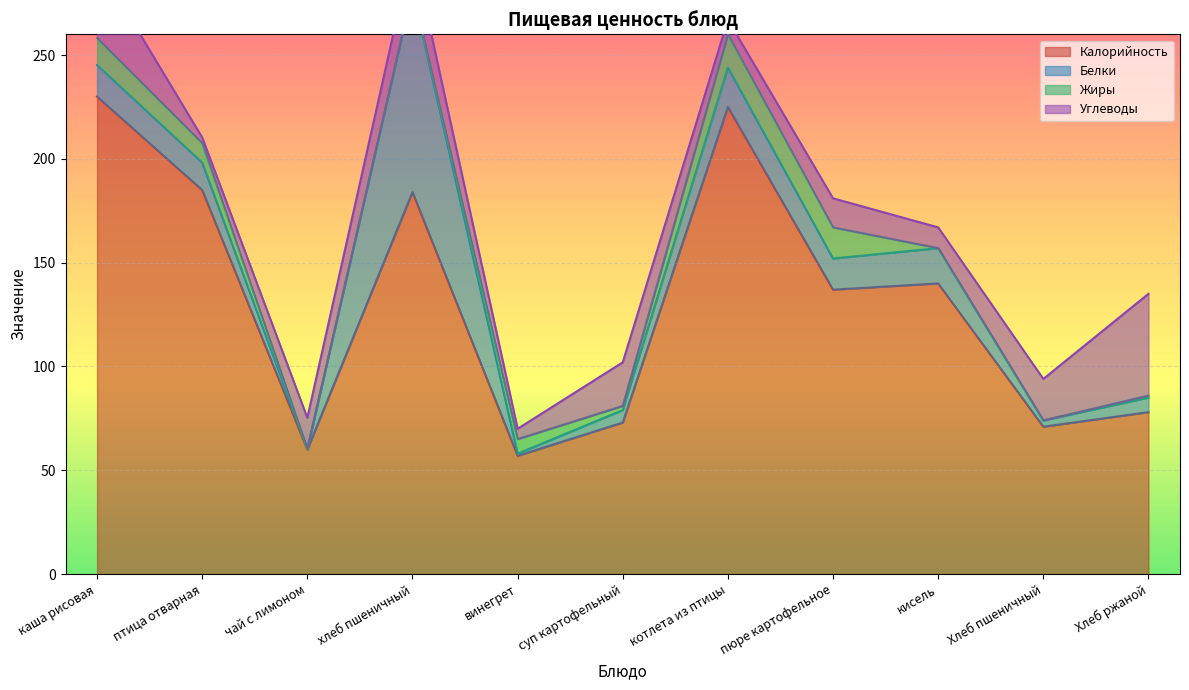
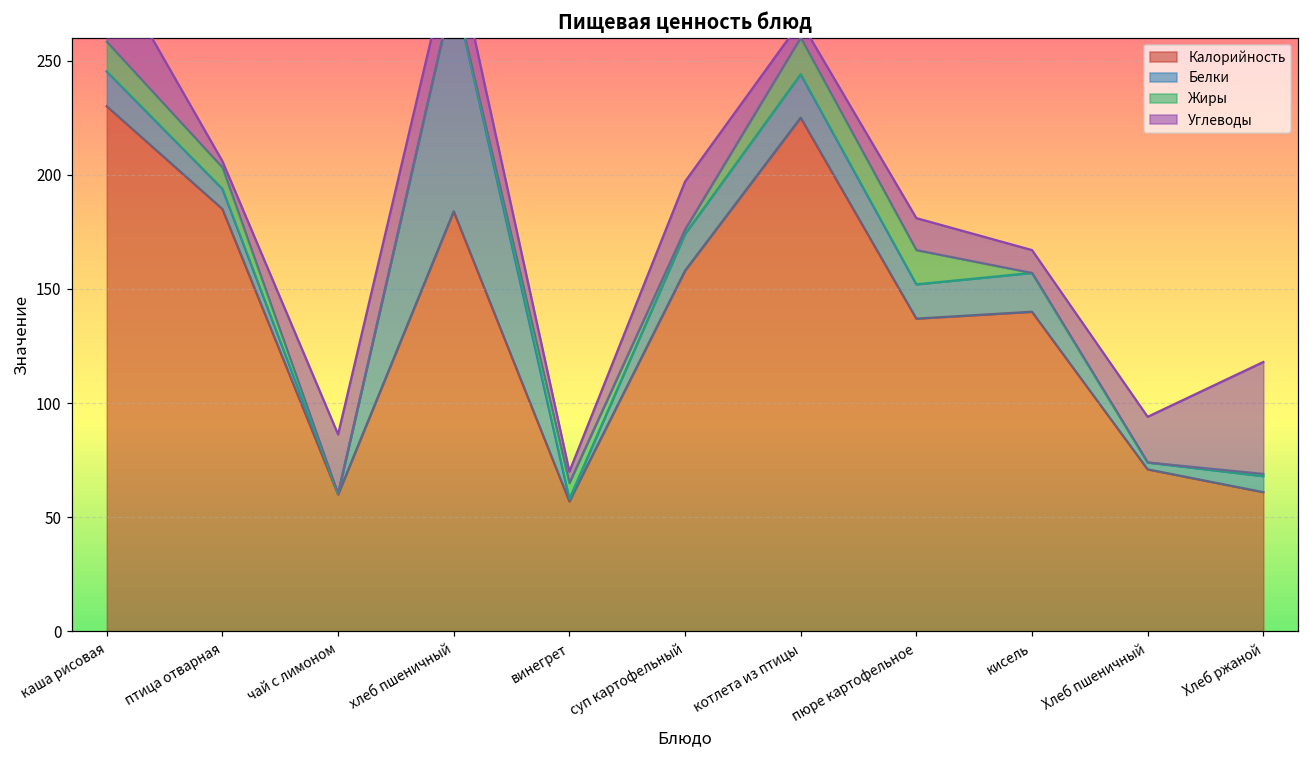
Белки, птица отварная: 13 -> 9
Углеводы, чай с лимоном: 15 -> 26
Калорийность, суп картофельный: 73 -> 158
Белки, суп картофельный: 6 -> 16
Калорийность, Хлеб ржаной: 78 -> 61
